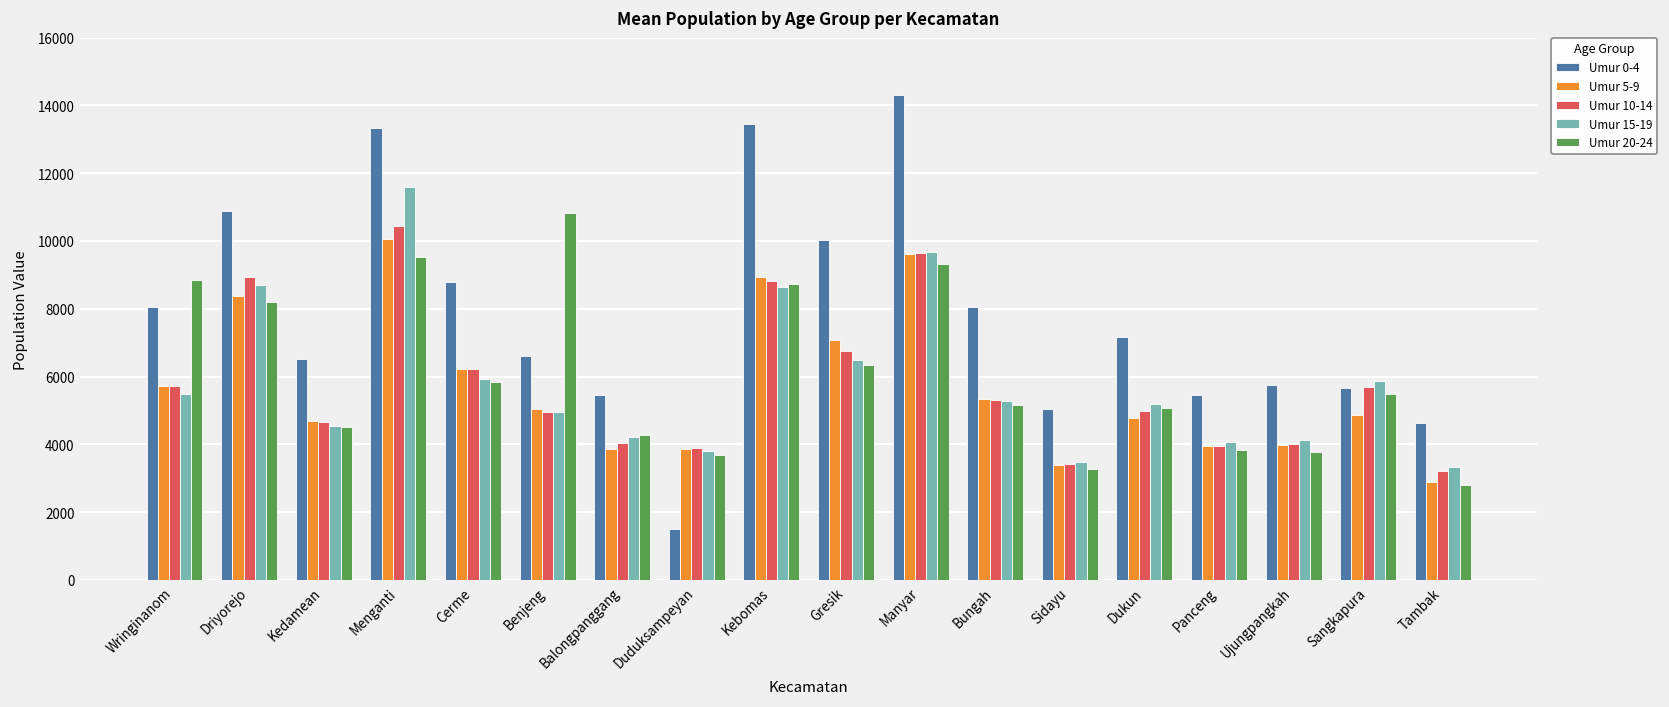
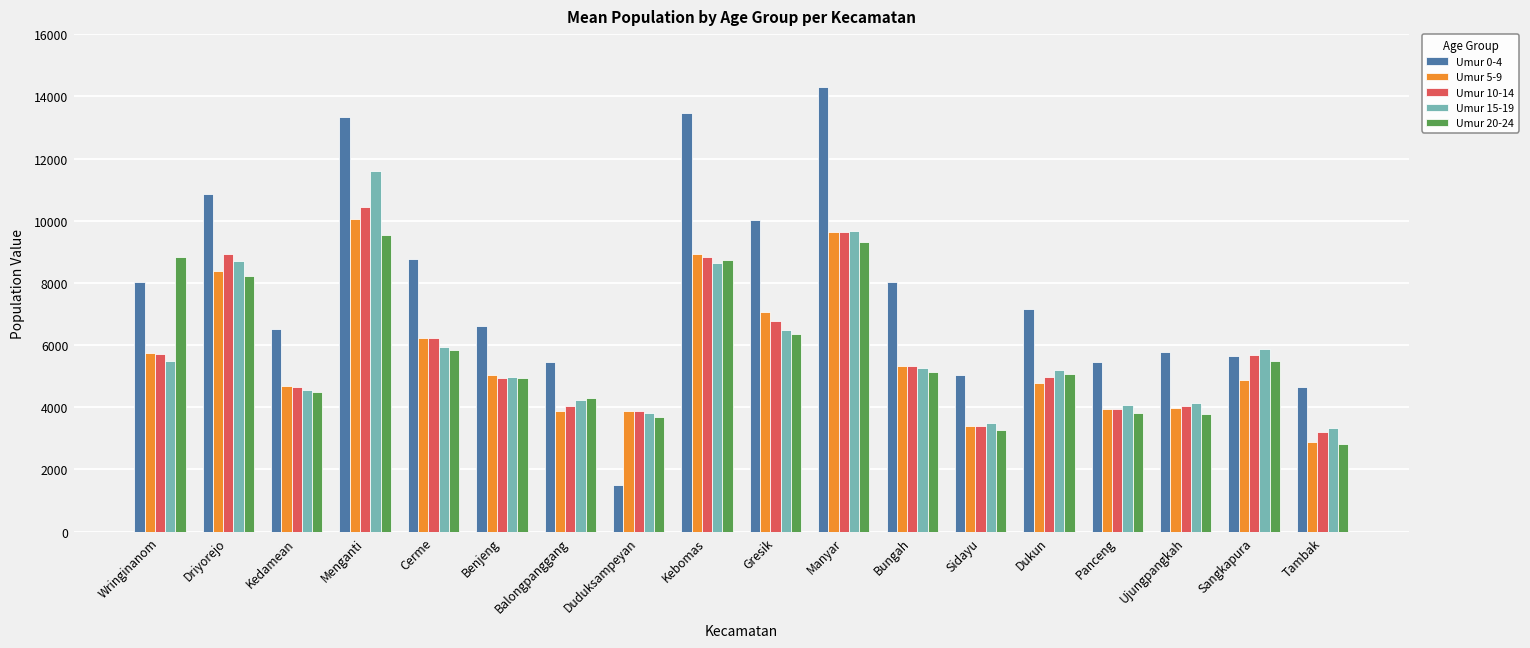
Umur 20-24, Benjeng: 10800 -> 4900
